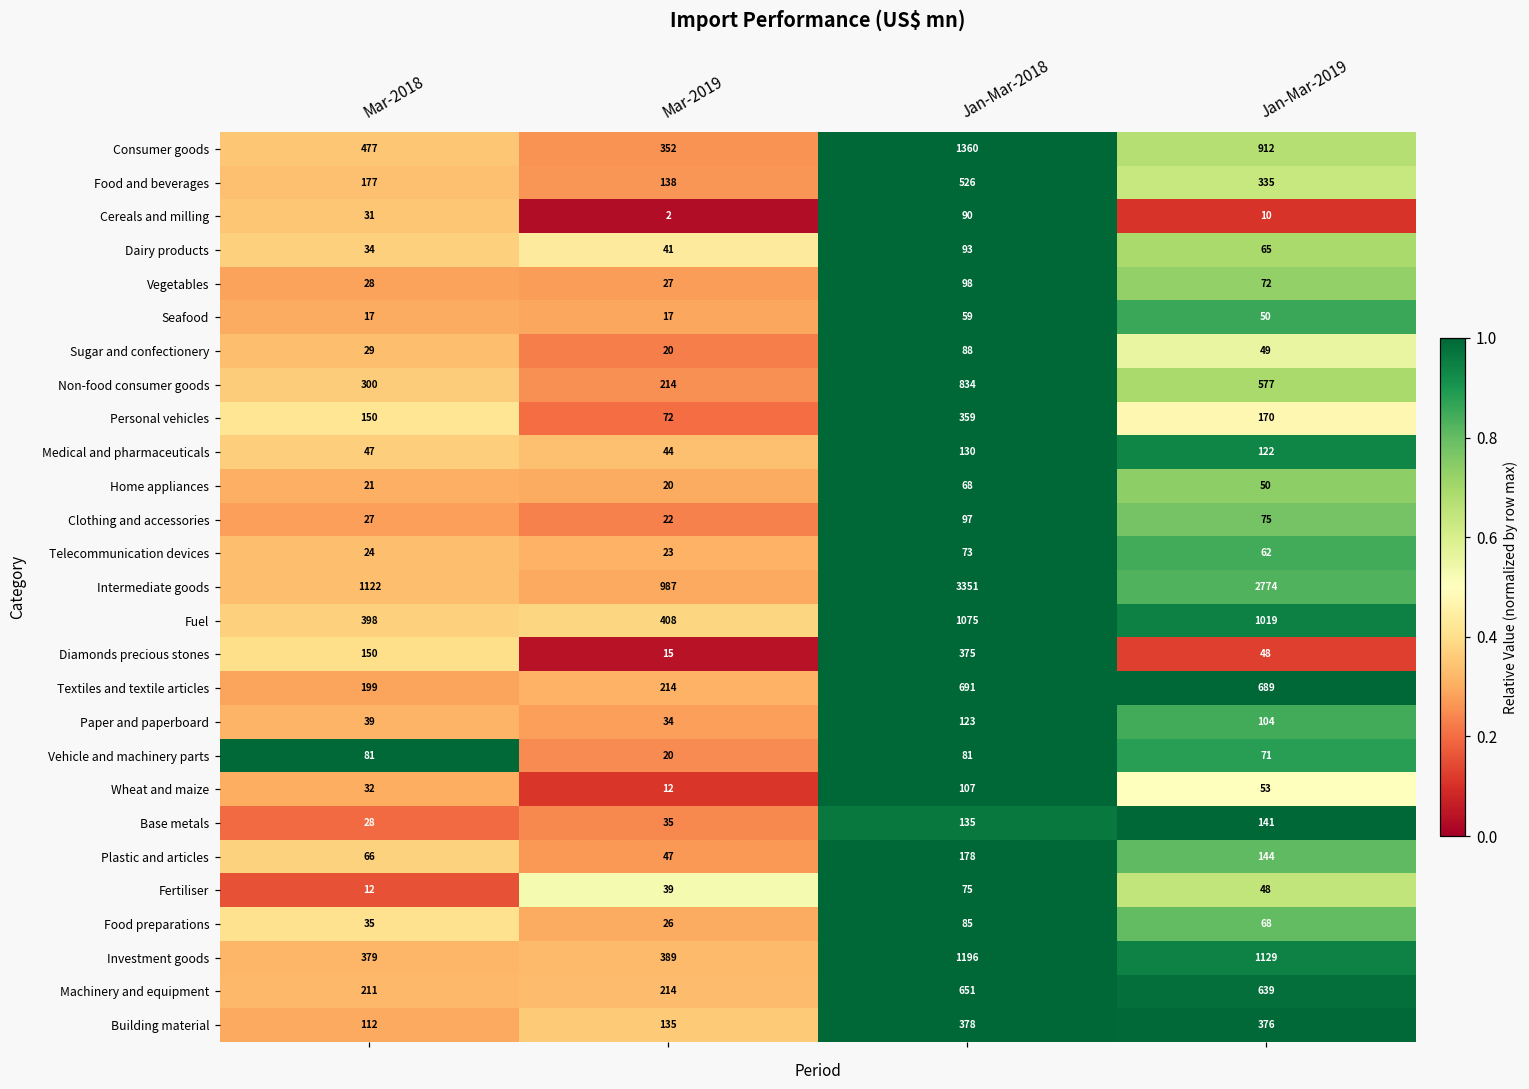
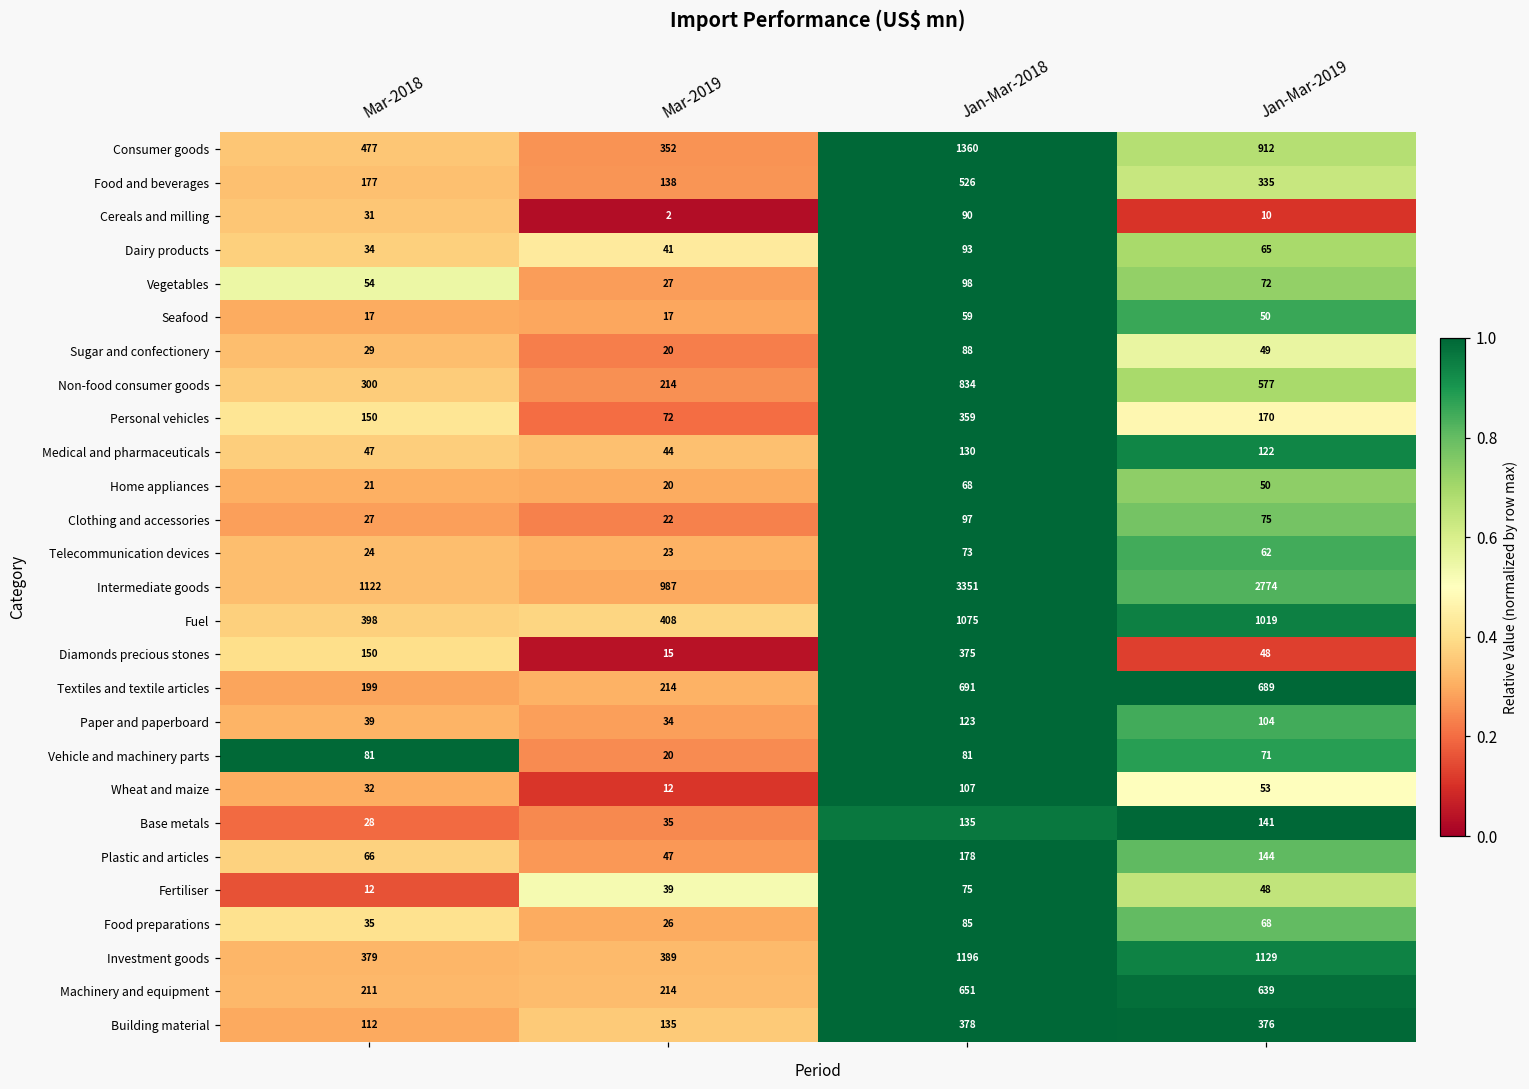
Vegetables, Mar-2018: 28 -> 54
